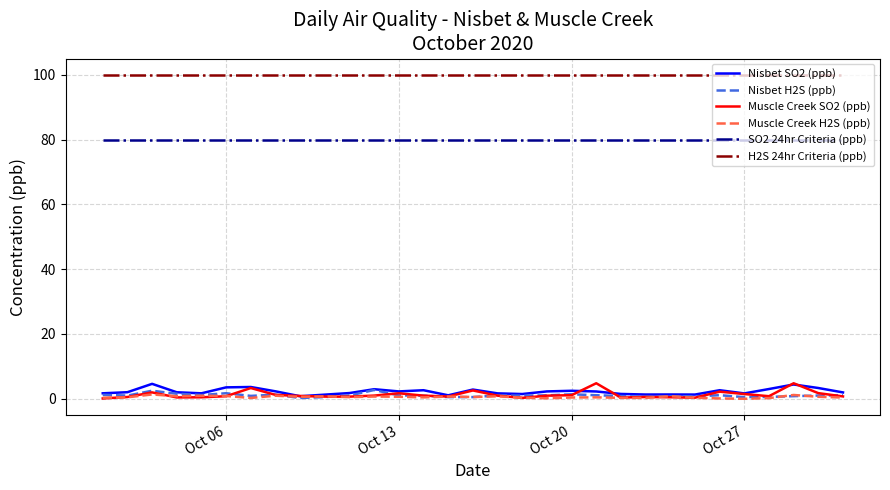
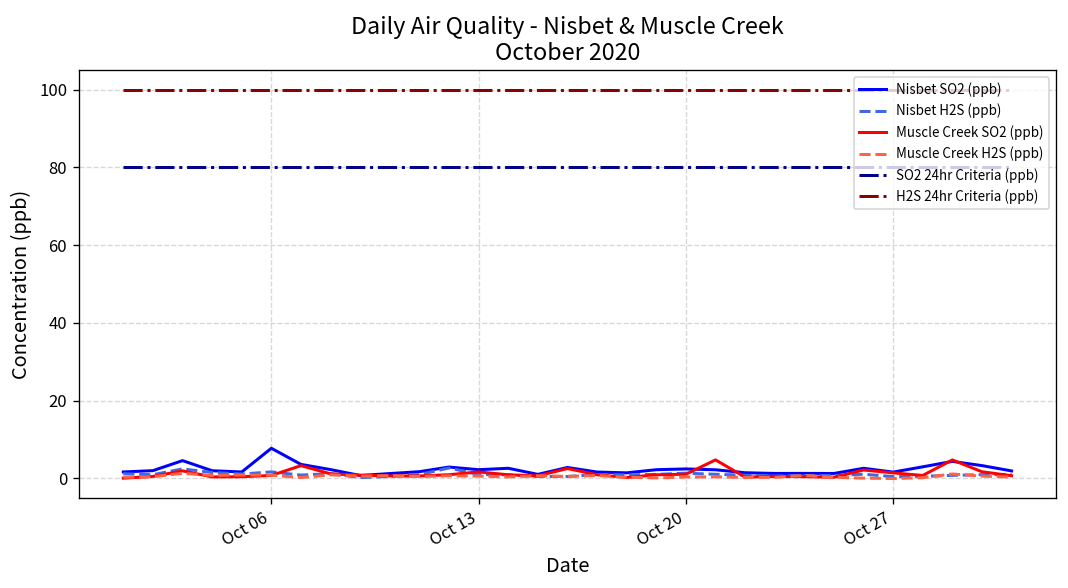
Nisbet SO2 (ppb), Oct 06: 3 -> 8
